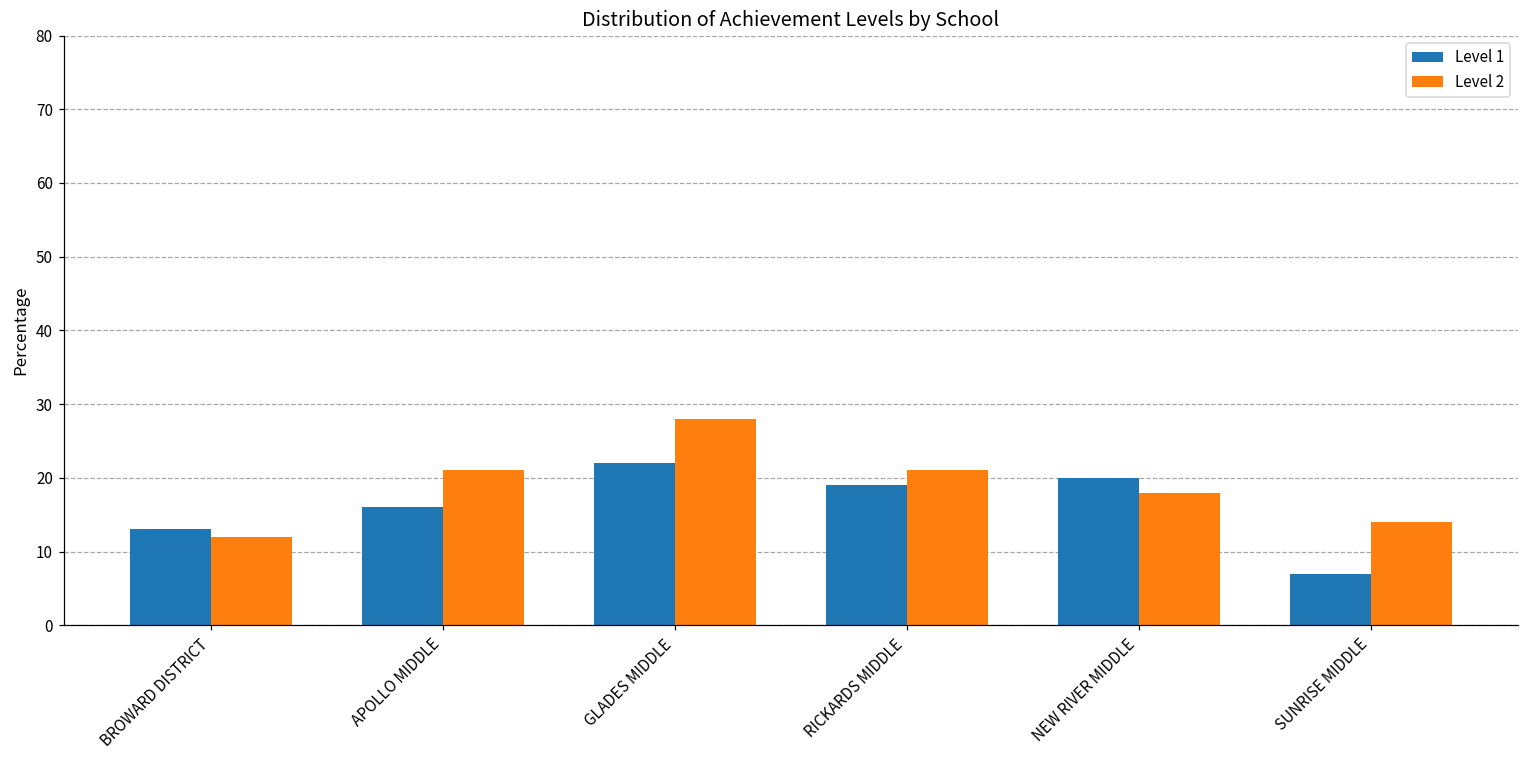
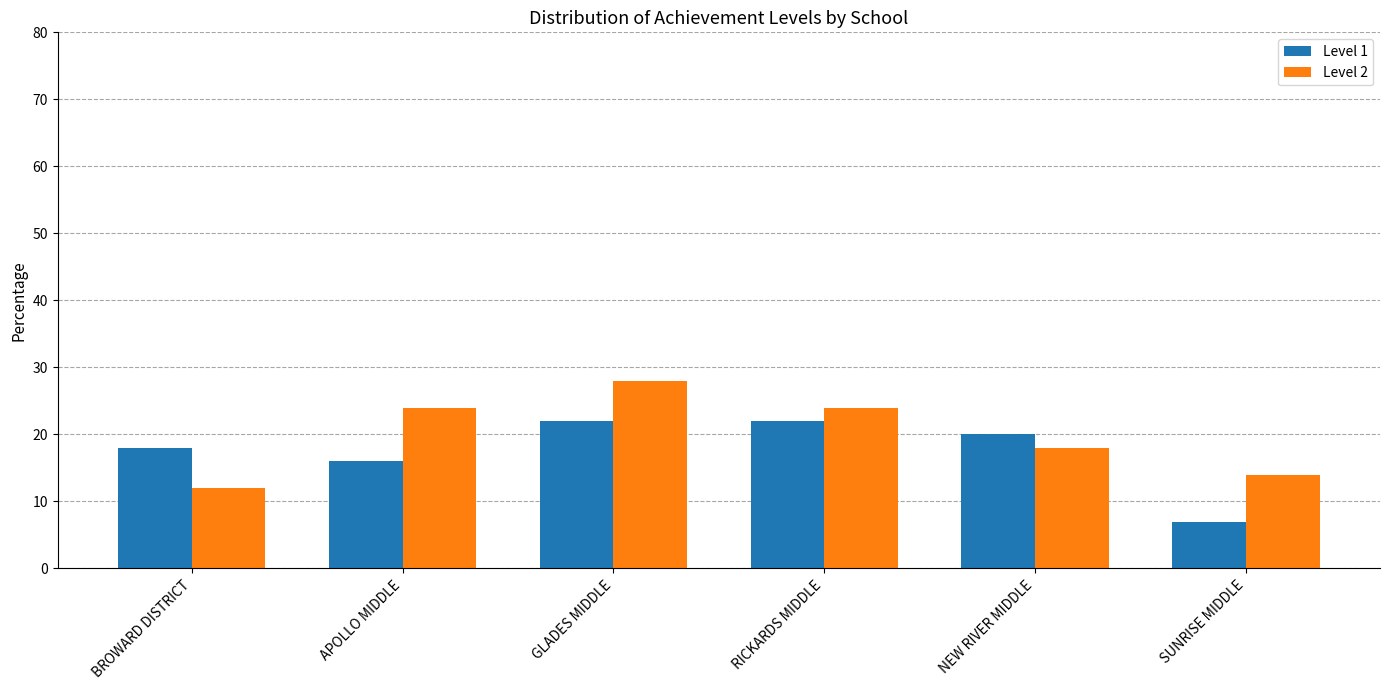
Level 1, BROWARD DISTRICT: 13 -> 18
Level 2, APOLLO MIDDLE: 21 -> 24
Level 1, RICKARDS MIDDLE: 19 -> 22
Level 2, RICKARDS MIDDLE: 21 -> 24
